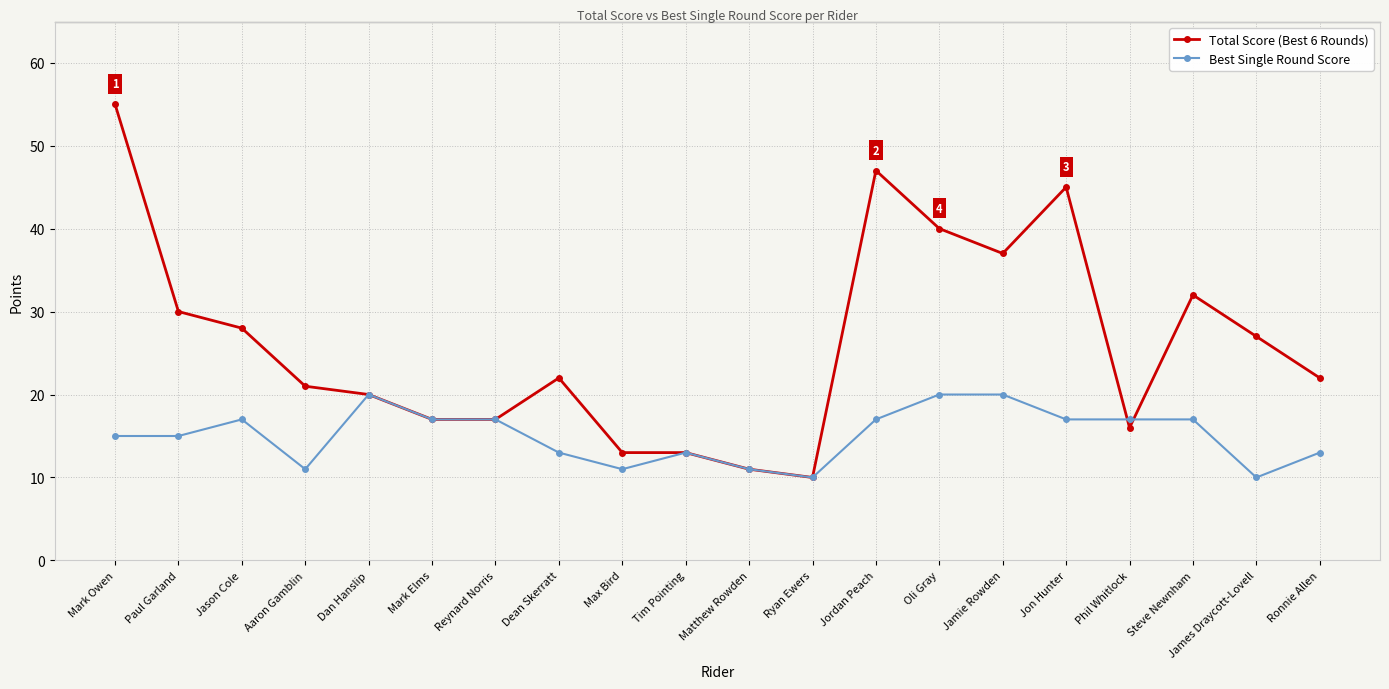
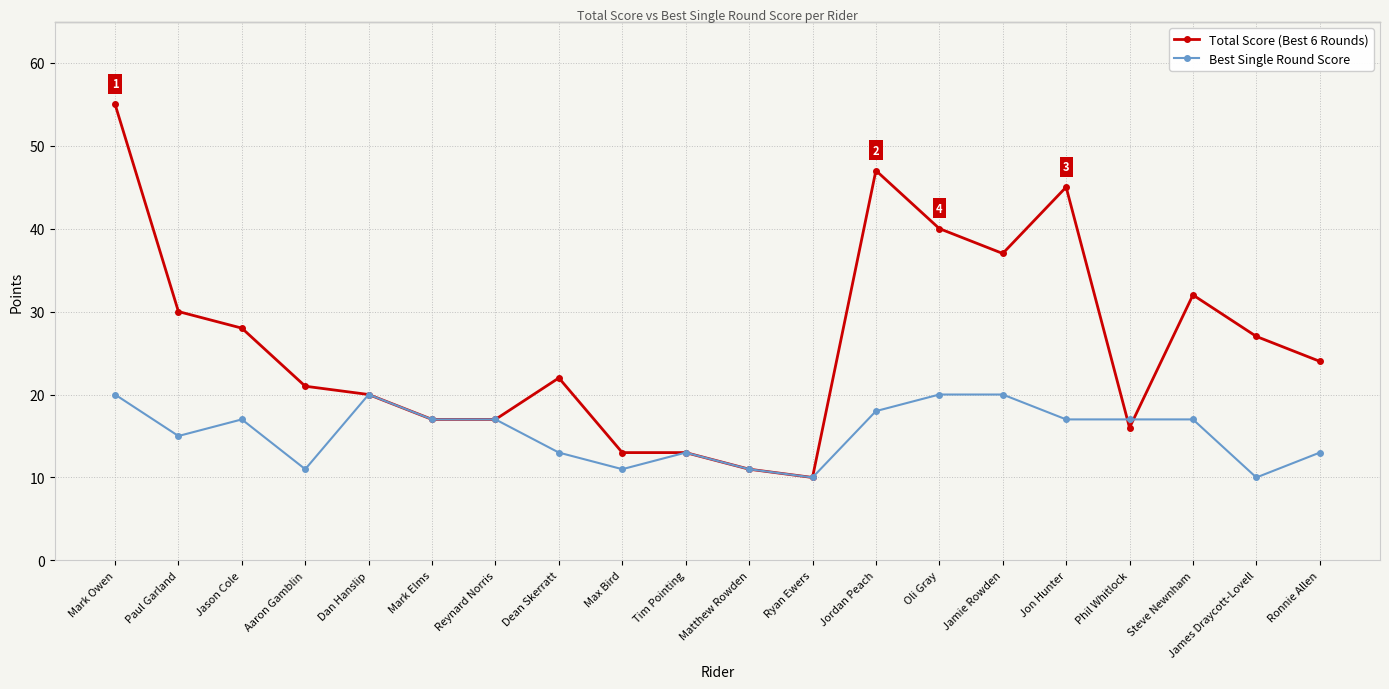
Best Single Round Score, Mark Owen: 15 -> 20
Best Single Round Score, Jordan Peach: 17 -> 18
Total Score (Best 6 Rounds), Ronnie Allen: 22 -> 24
